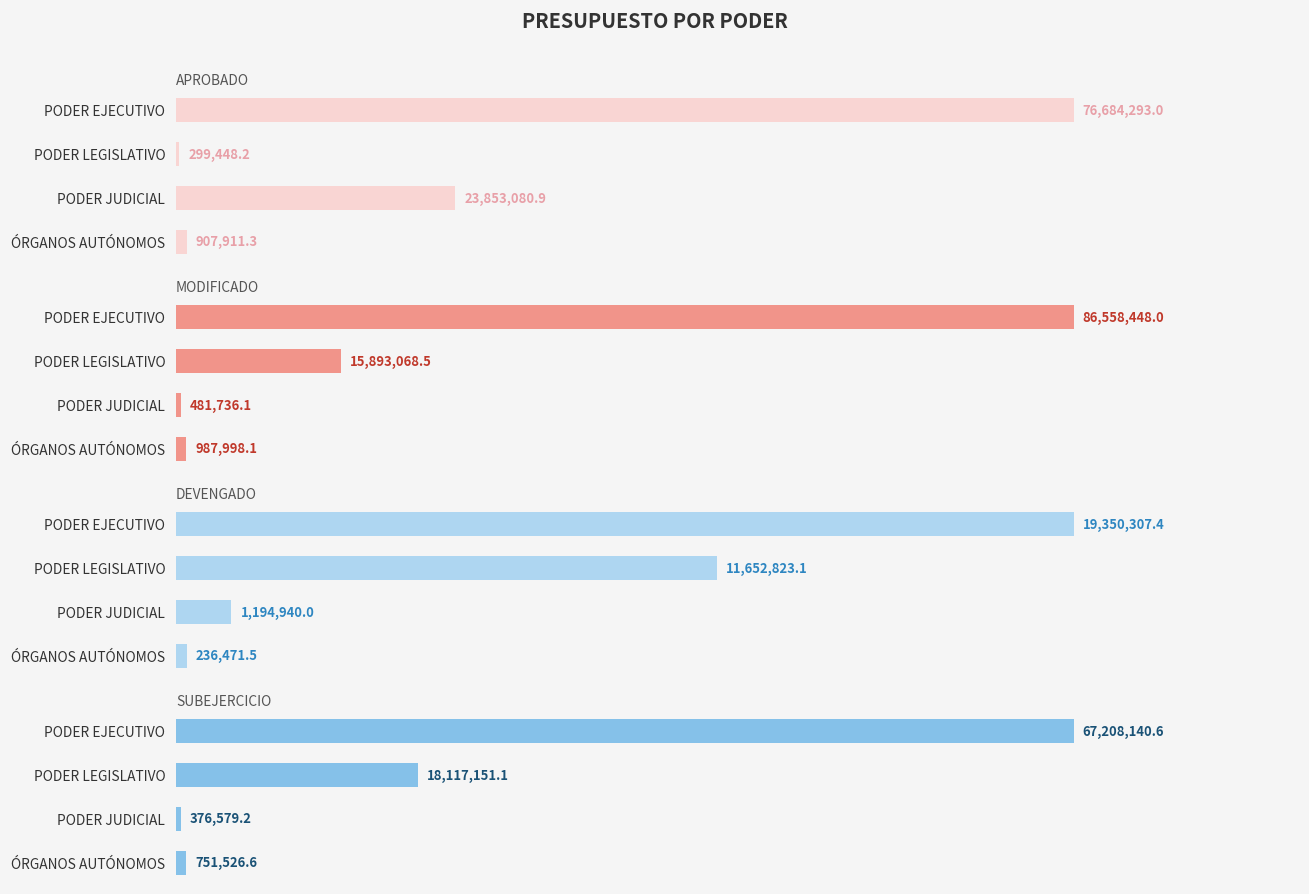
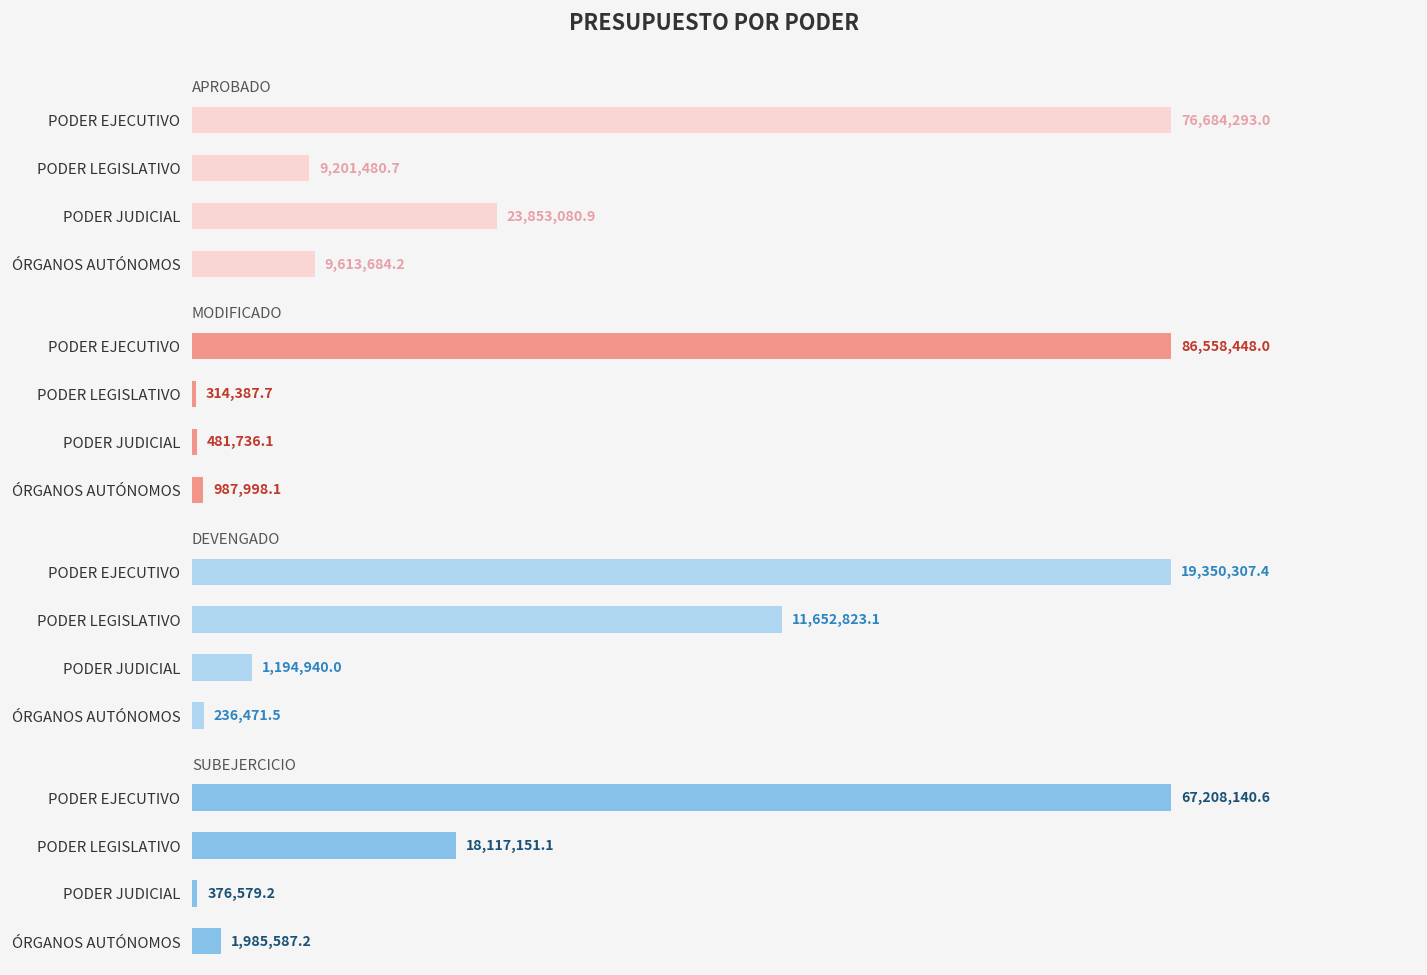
APROBADO, PODER LEGISLATIVO: 299,448.2 -> 9,201,480.7
APROBADO, ÓRGANOS AUTÓNOMOS: 907,911.3 -> 9,613,684.2
MODIFICADO, PODER LEGISLATIVO: 15,893,068.5 -> 314,387.7
SUBEJERCICIO, ÓRGANOS AUTÓNOMOS: 751,526.6 -> 1,985,587.2
